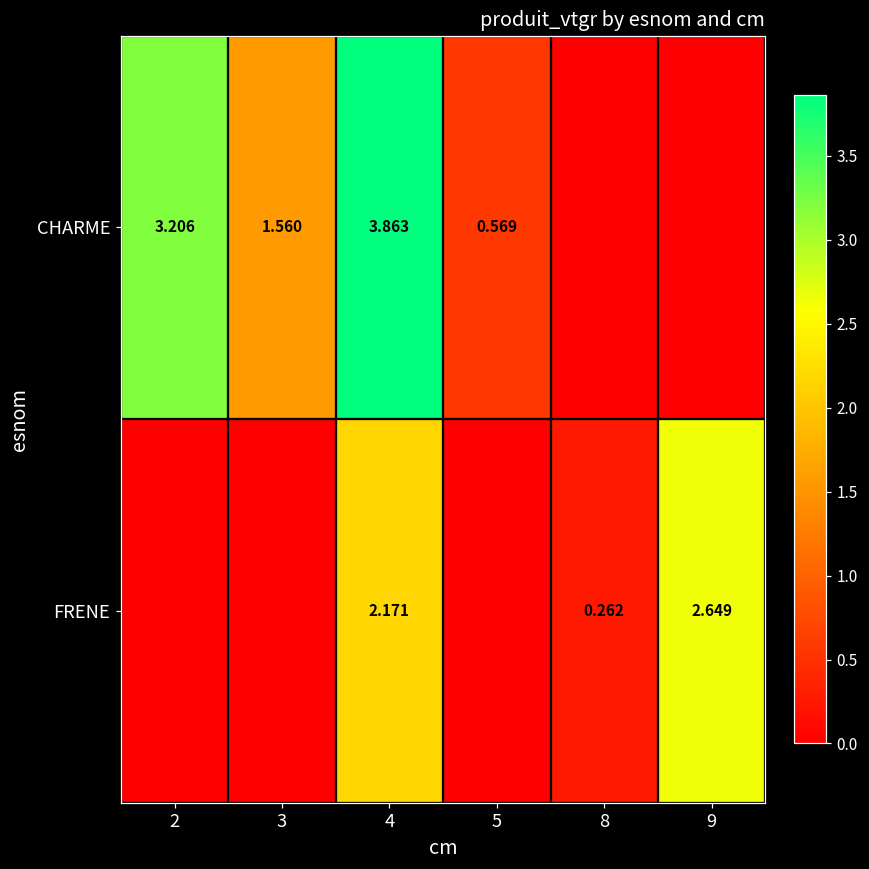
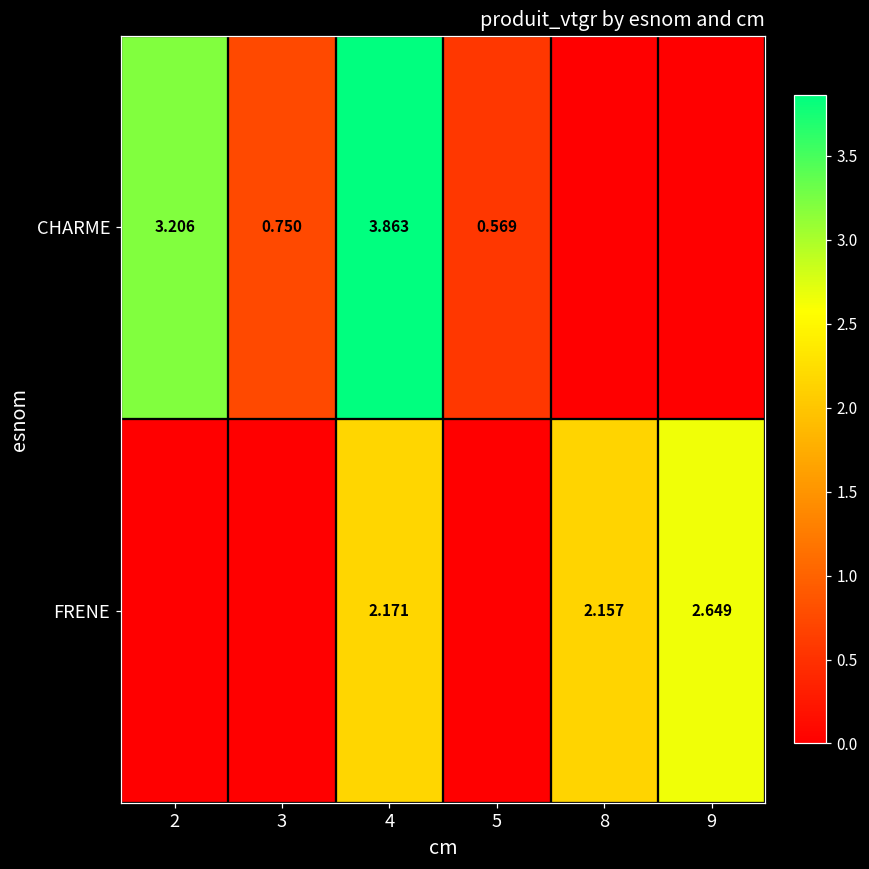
CHARME, 3: 1.560 -> 0.750
FRENE, 8: 0.262 -> 2.157
